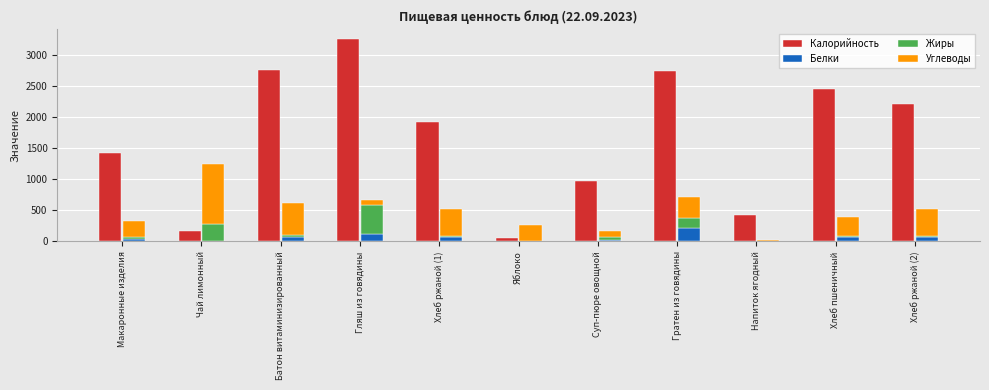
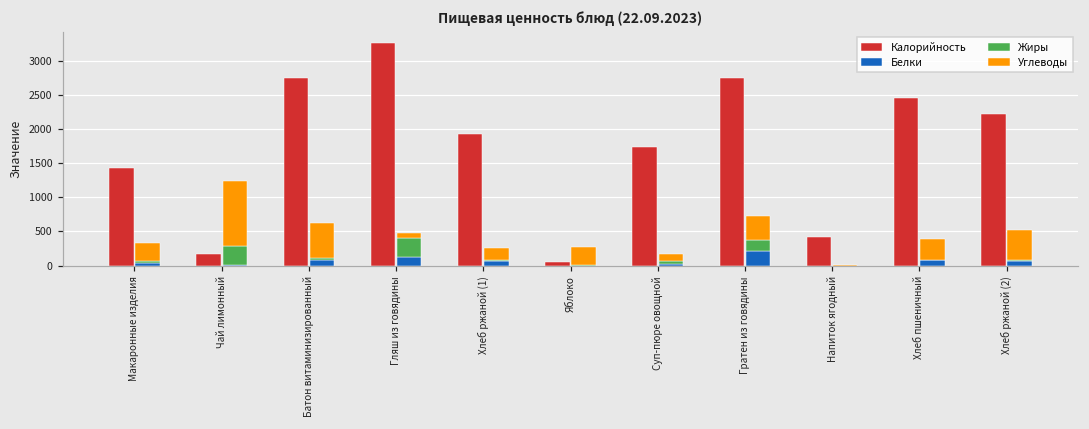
Жиры, Гляш из говядины: 500 -> 300
Углеводы, Хлеб ржаной (1): 400 -> 200
Калорийность, Суп-пюре овощной: 1000 -> 1700
